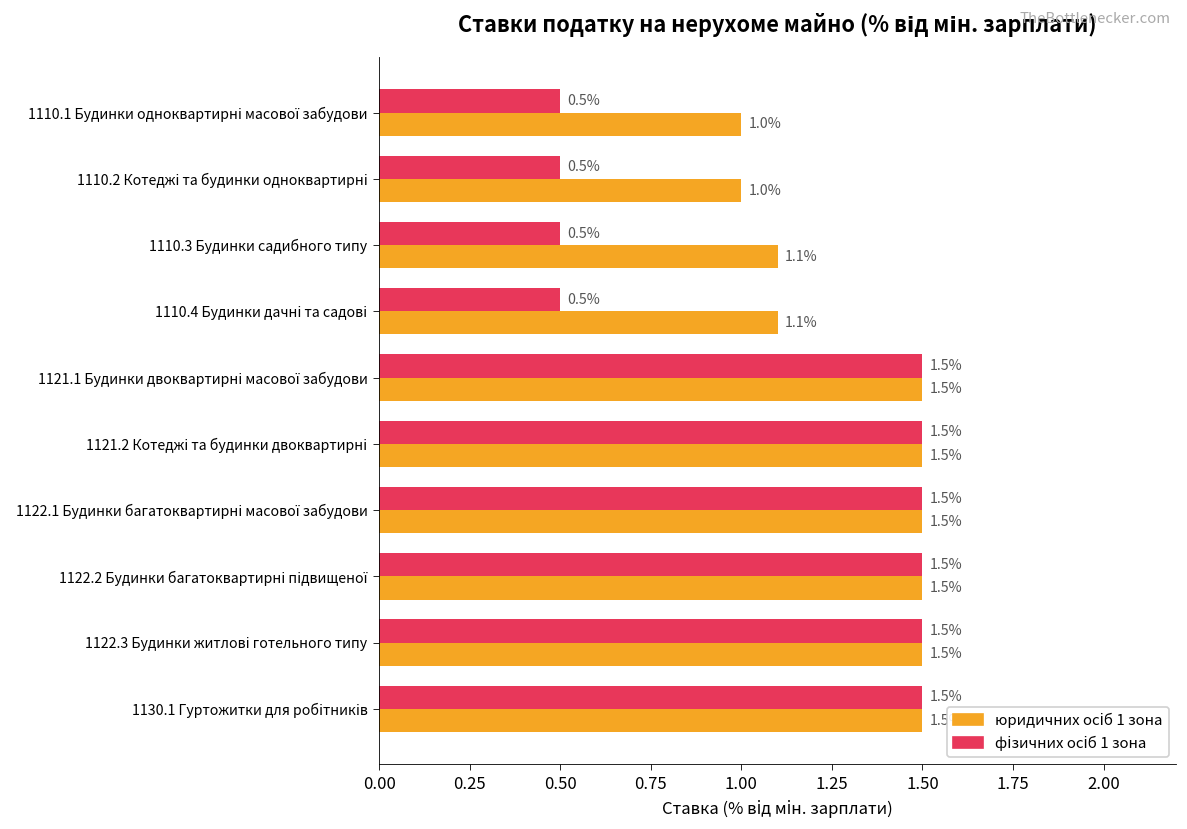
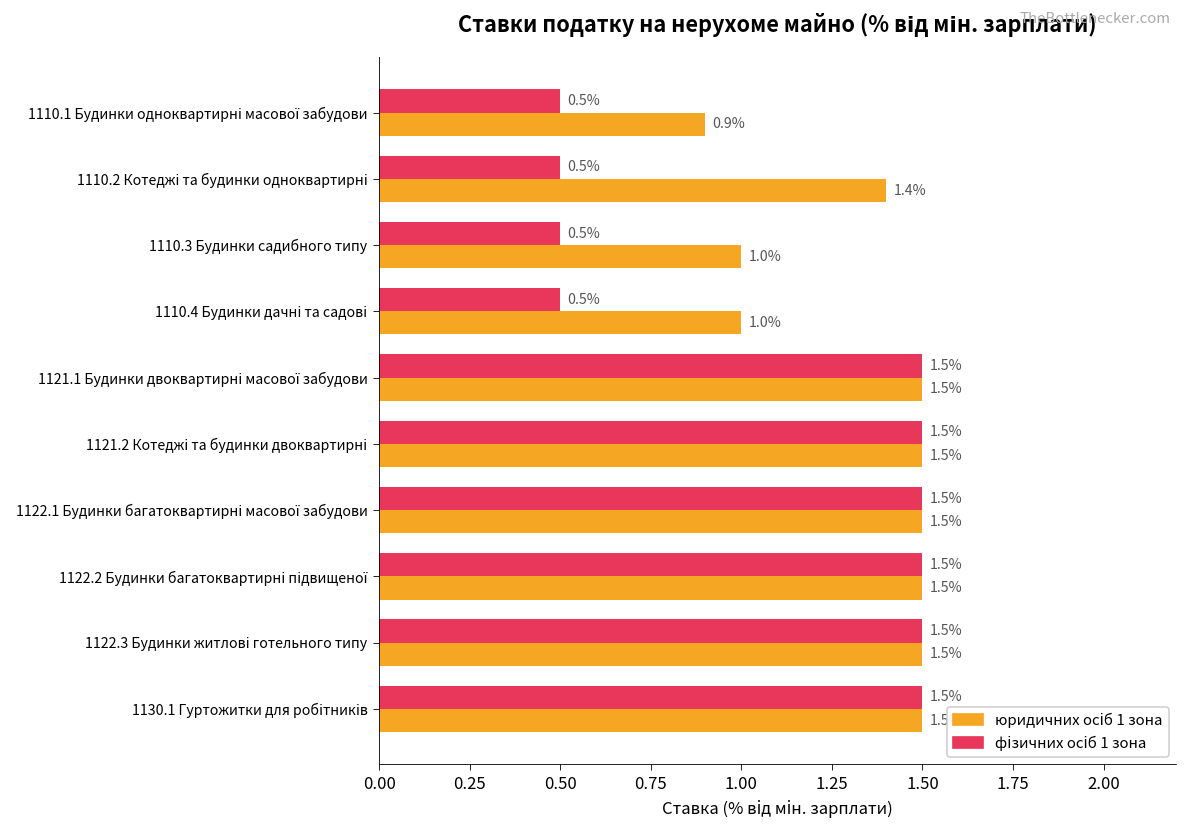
юридичних осіб 1 зона, 1110.1 Будинки одноквартирні масової забудови: 1.0% -> 0.9%
юридичних осіб 1 зона, 1110.2 Котеджі та будинки одноквартирні: 1.0% -> 1.4%
юридичних осіб 1 зона, 1110.3 Будинки садибного типу: 1.1% -> 1.0%
юридичних осіб 1 зона, 1110.4 Будинки дачні та садові: 1.1% -> 1.0%
